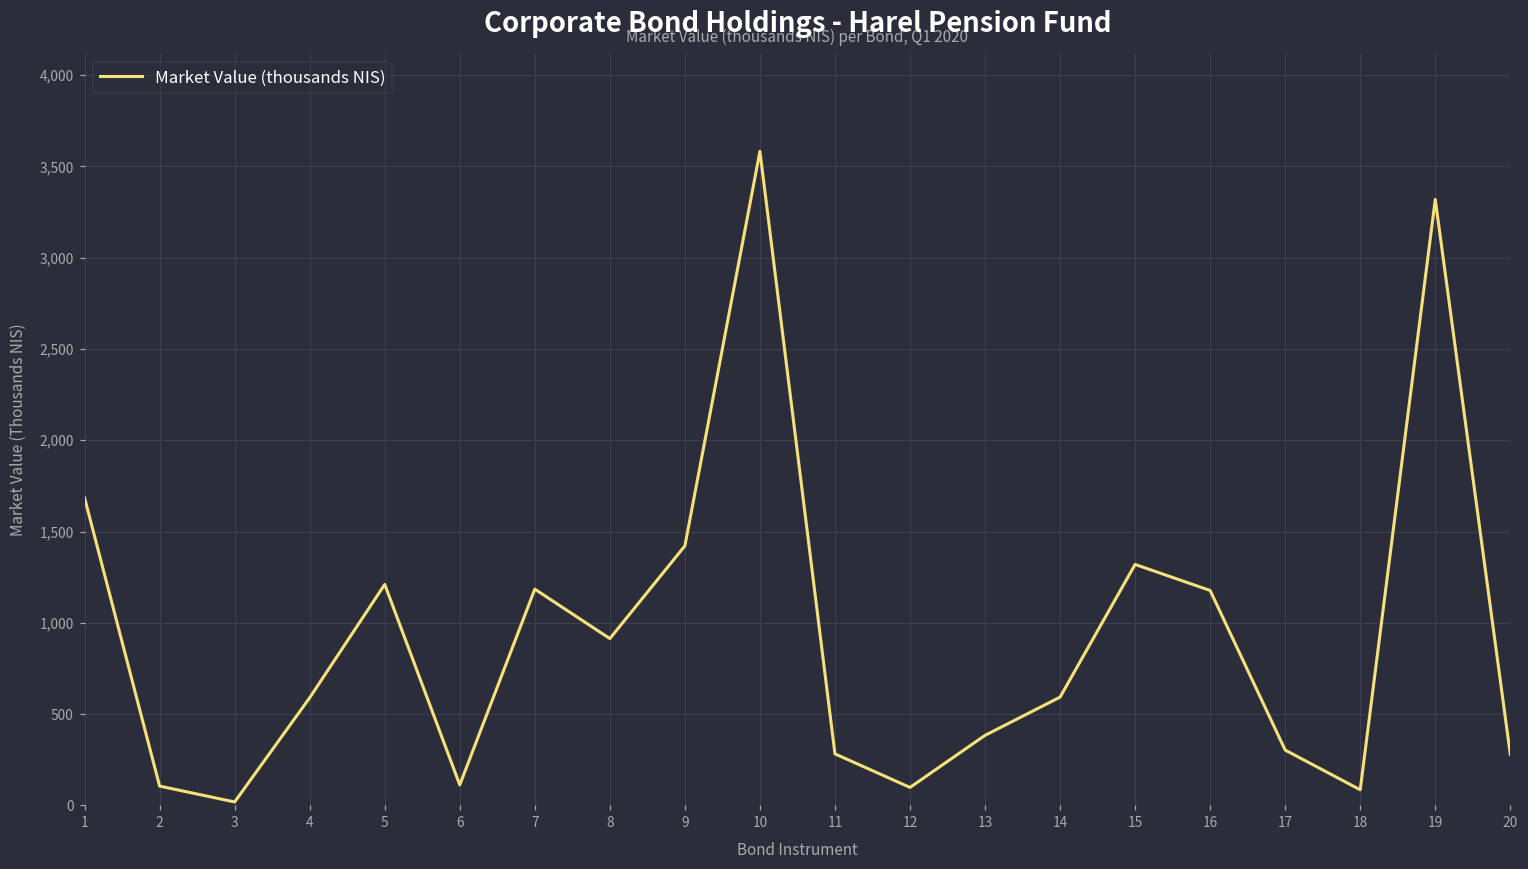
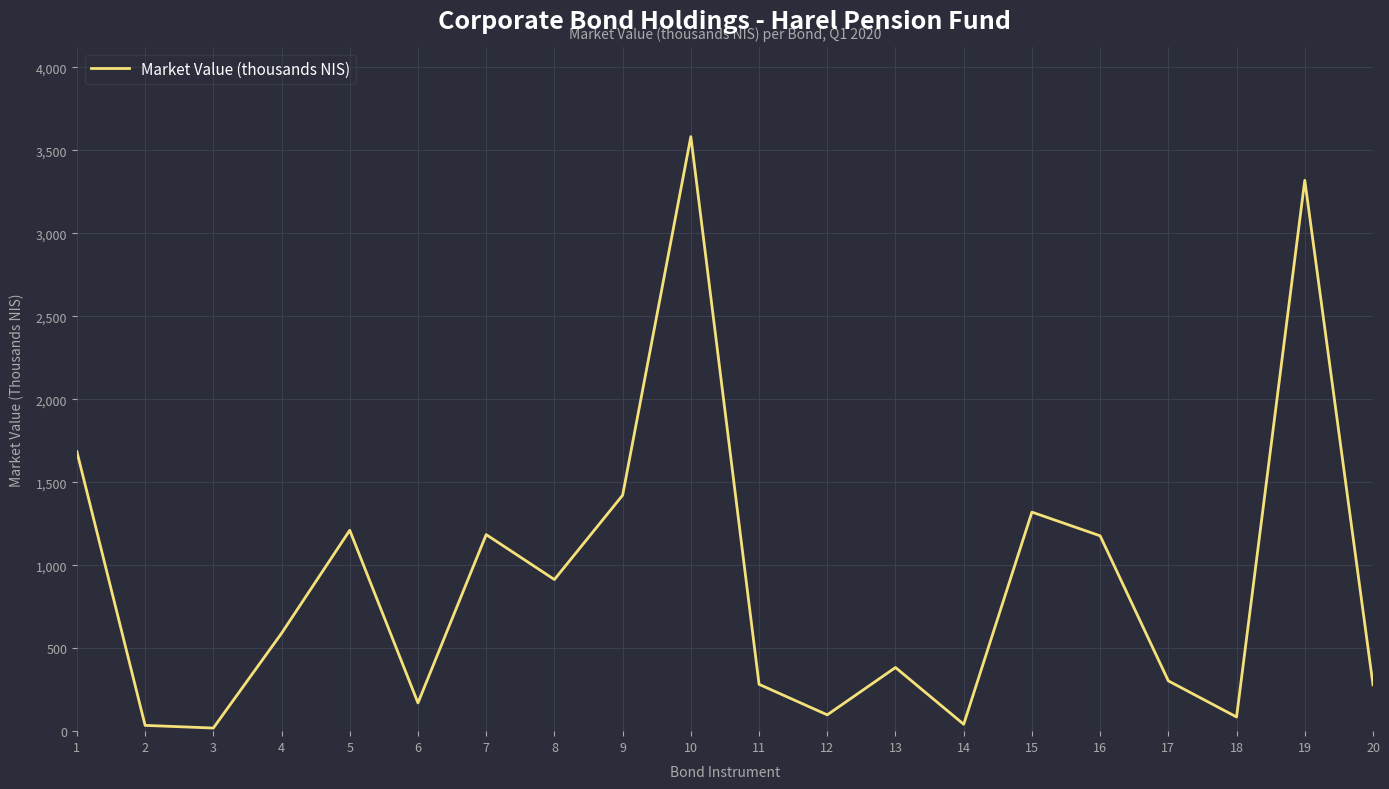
2: 110 -> 30
6: 110 -> 170
14: 590 -> 40
